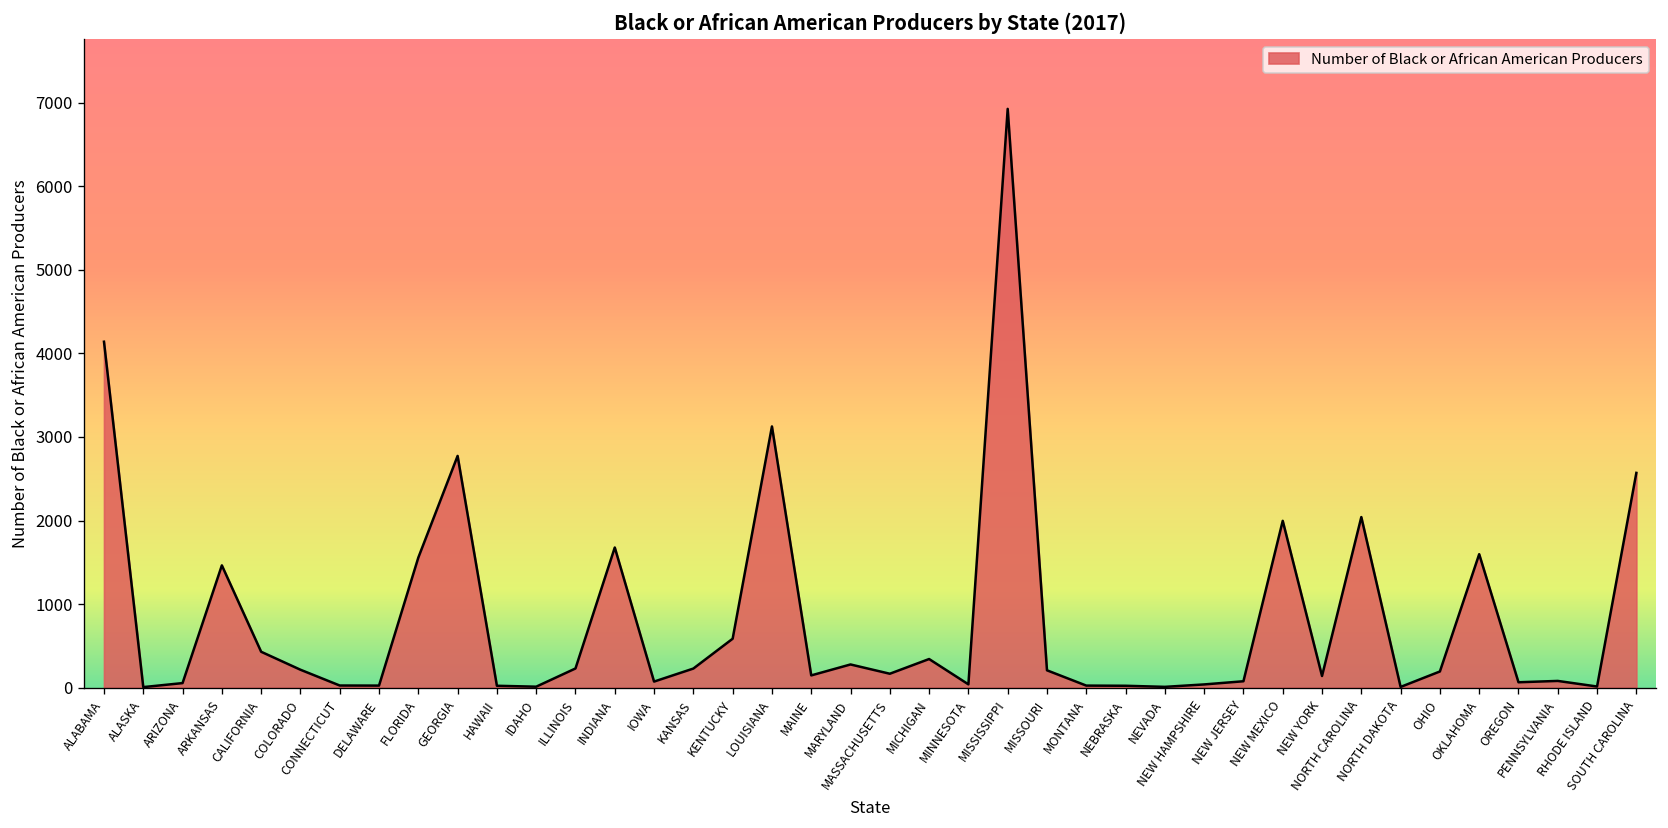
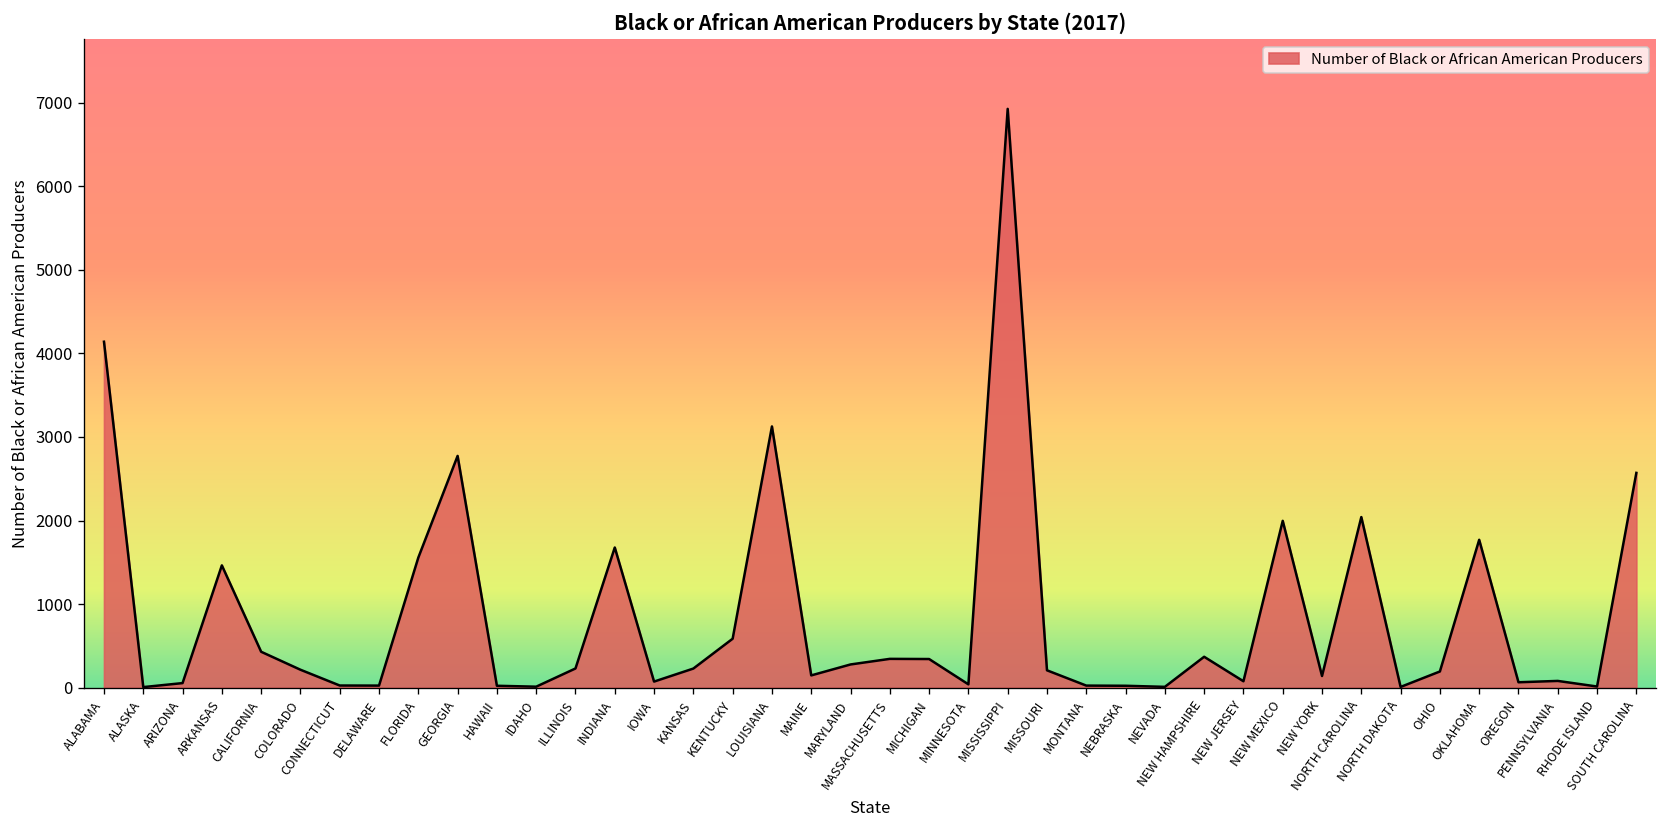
MASSACHUSETTS: 200 -> 300
NEW HAMPSHIRE: 0 -> 400
OKLAHOMA: 1600 -> 1800
